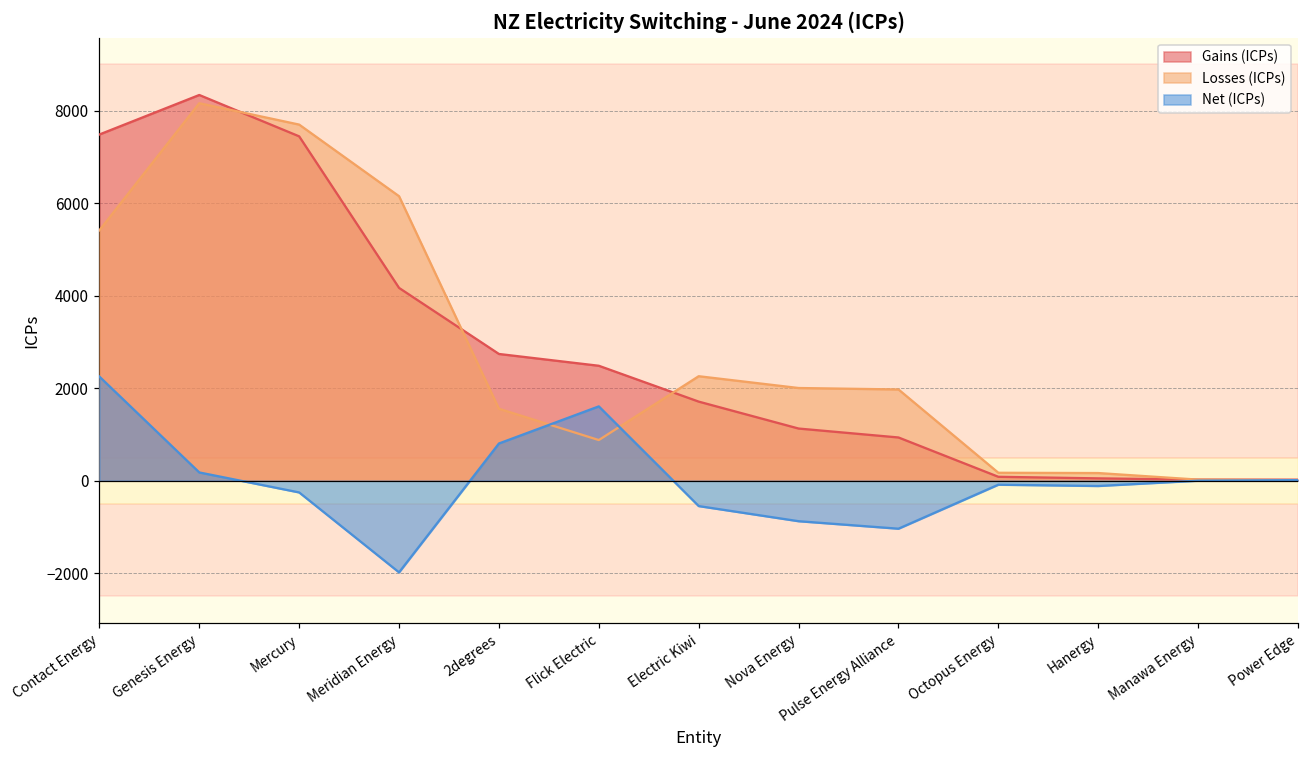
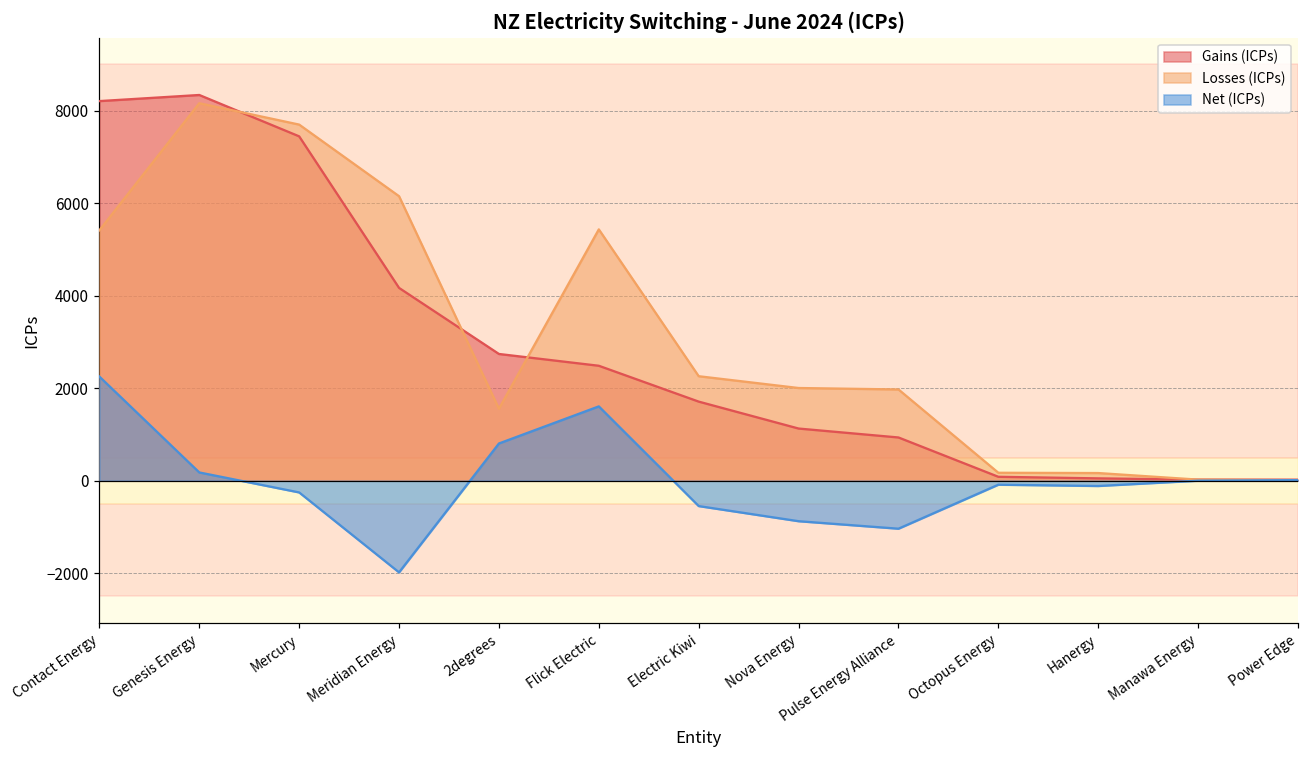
Gains (ICPs), Contact Energy: 7500 -> 8200
Losses (ICPs), Flick Electric: 900 -> 5400
